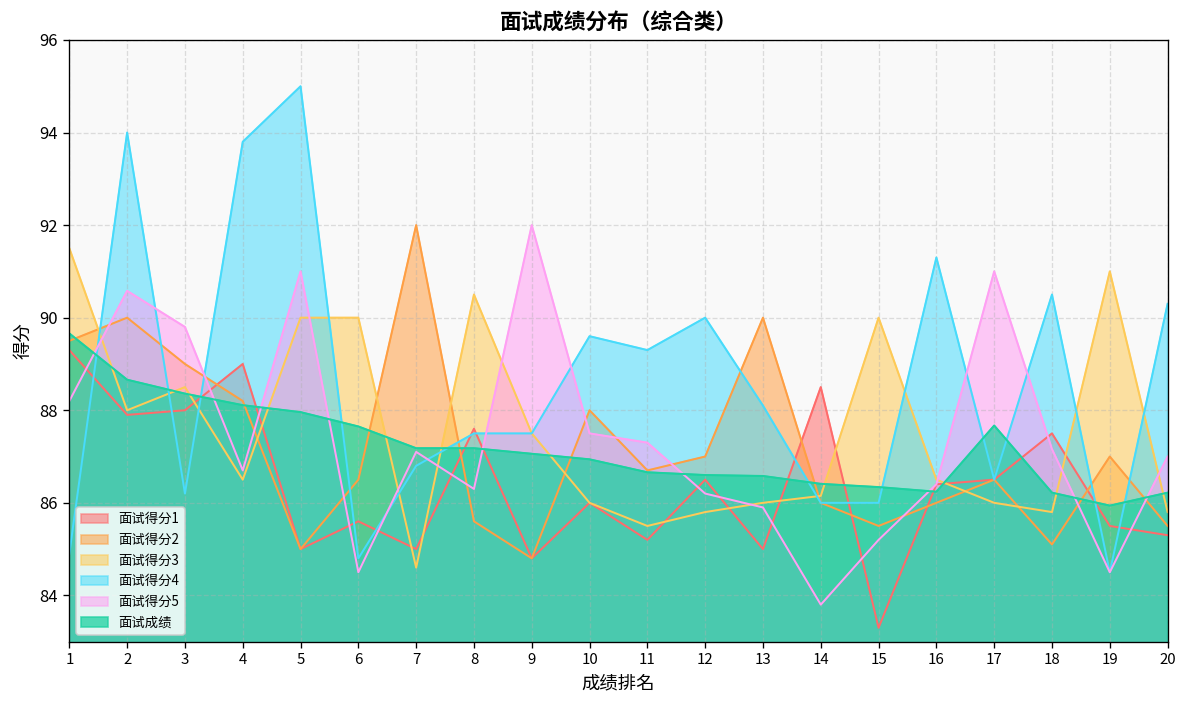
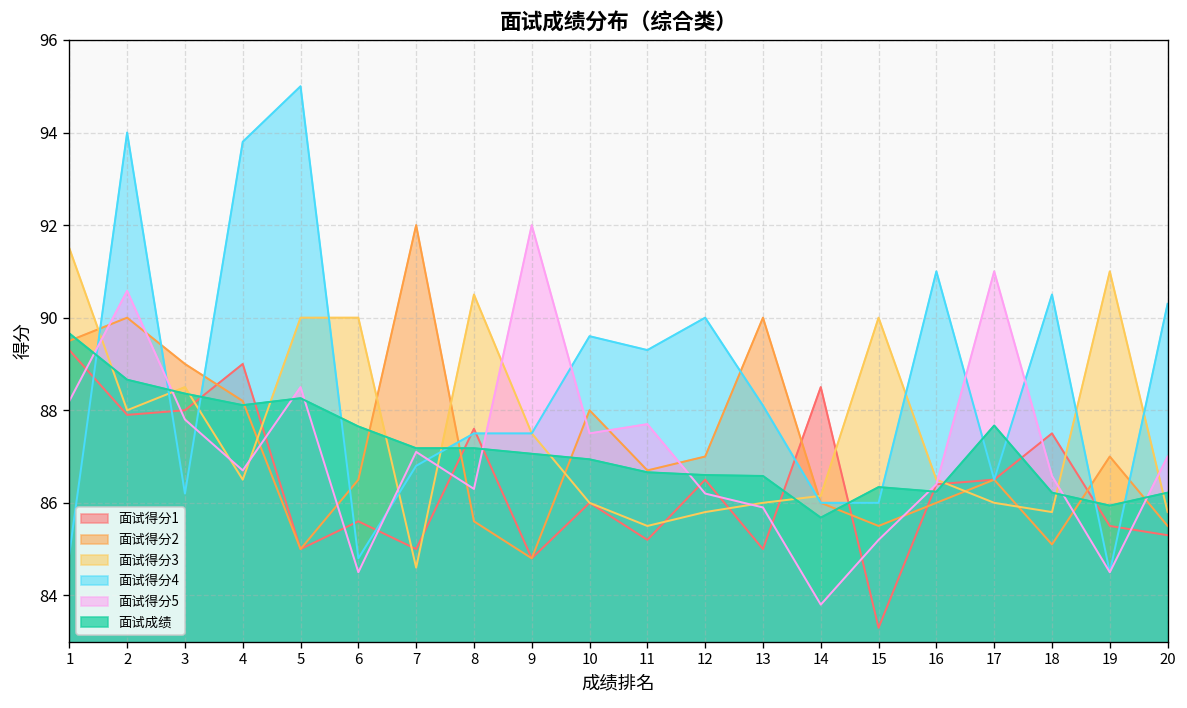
面试得分5, 3: 89.8 -> 87.8
面试得分5, 5: 91.0 -> 88.5
面试成绩, 5: 88.0 -> 88.3
面试得分5, 11: 87.3 -> 87.7
面试成绩, 14: 86.4 -> 85.7
面试得分4, 16: 91.3 -> 91.0
面试得分5, 18: 87.2 -> 86.6
